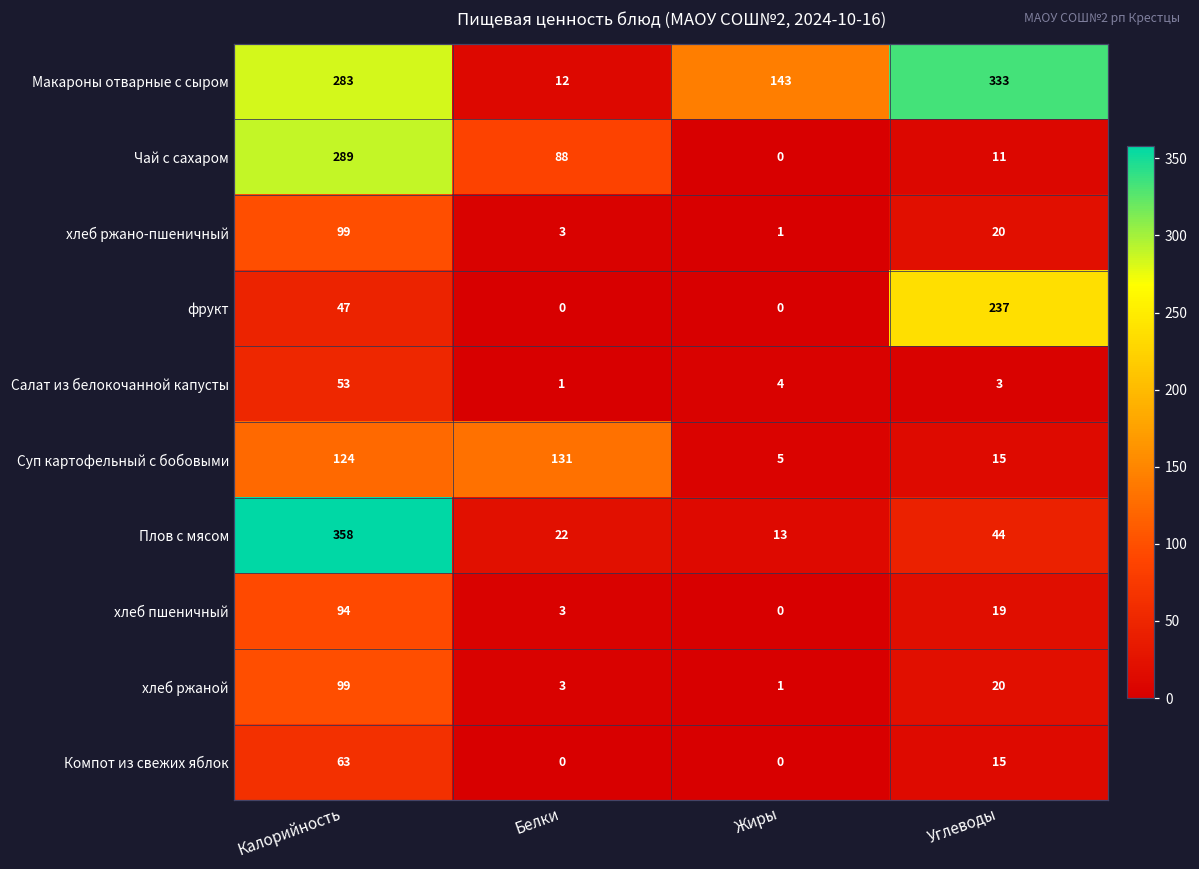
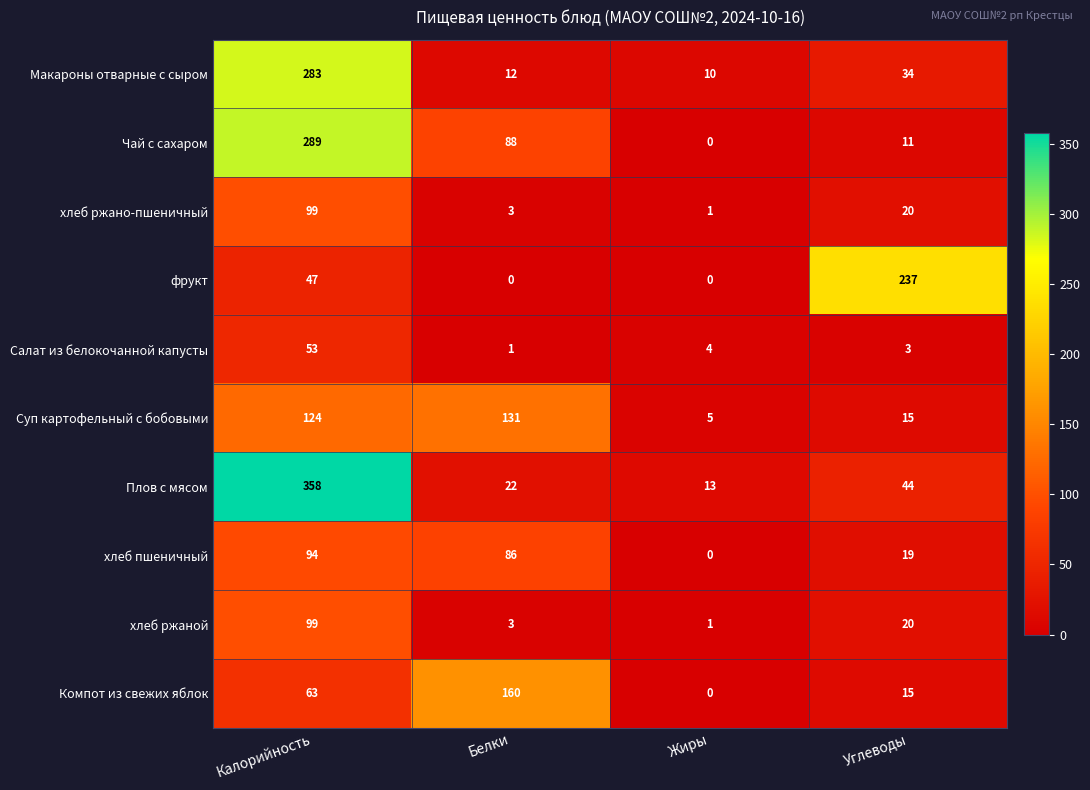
Макароны отварные с сыром, Жиры: 143 -> 10
Макароны отварные с сыром, Углеводы: 333 -> 34
хлеб пшеничный, Белки: 3 -> 86
Компот из свежих яблок, Белки: 0 -> 160
